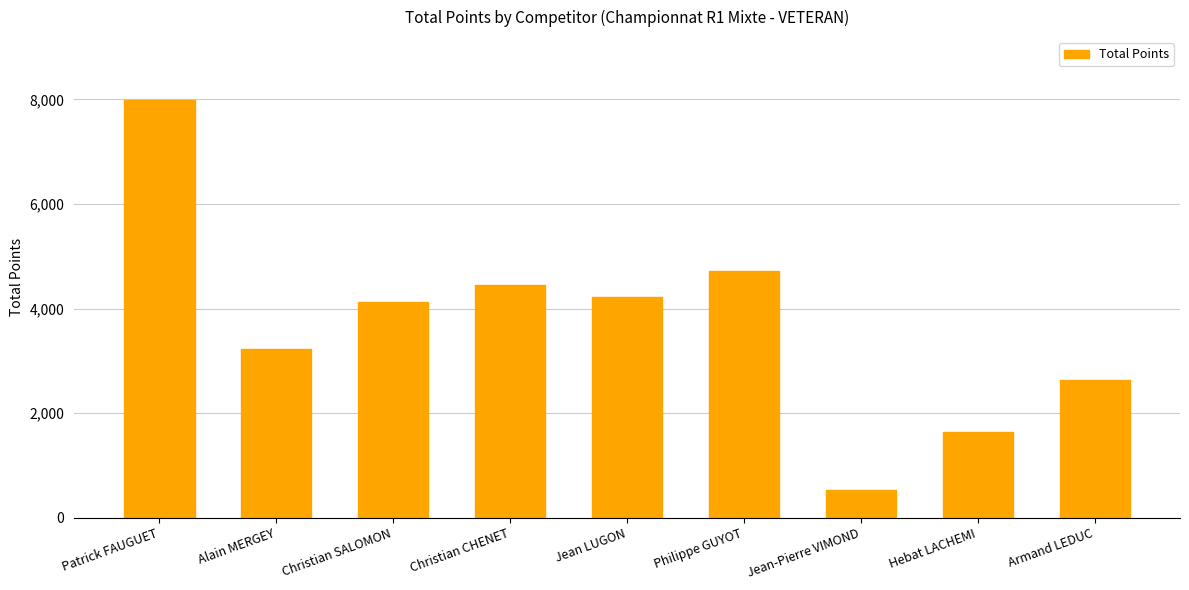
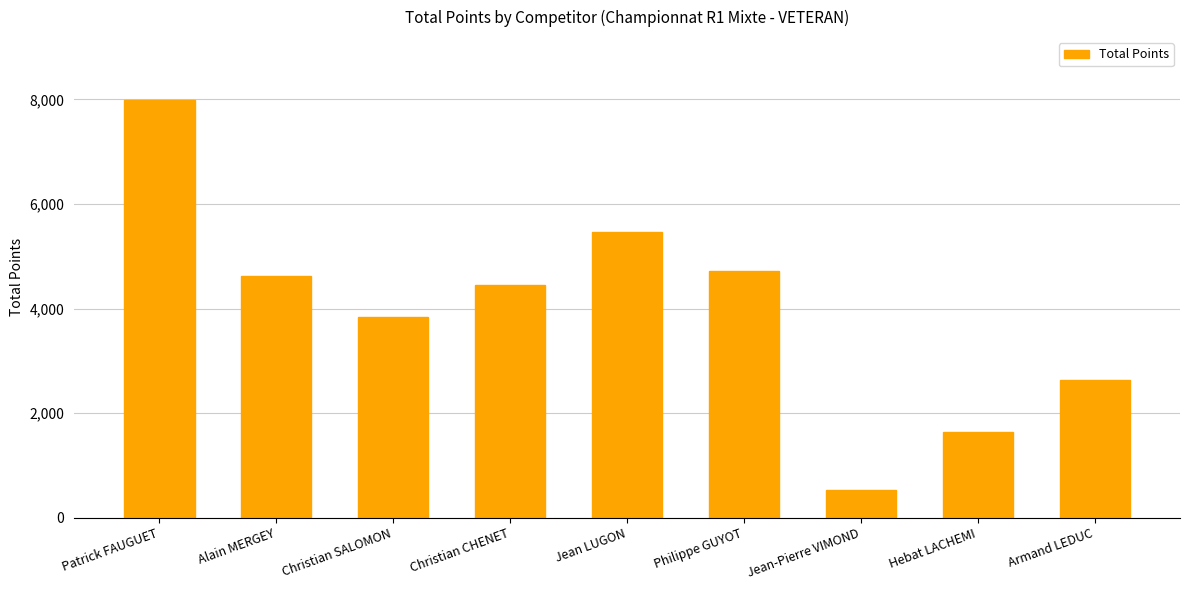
Alain MERGEY: 3,200 -> 4,600
Christian SALOMON: 4,100 -> 3,800
Jean LUGON: 4,200 -> 5,500
